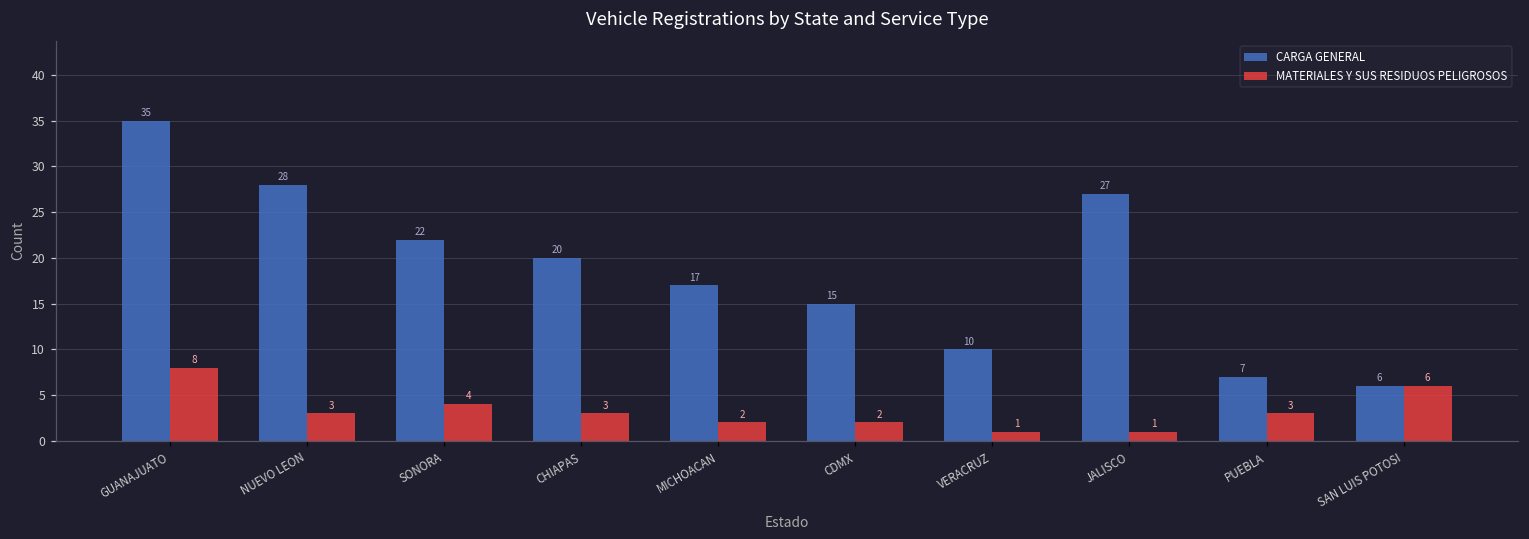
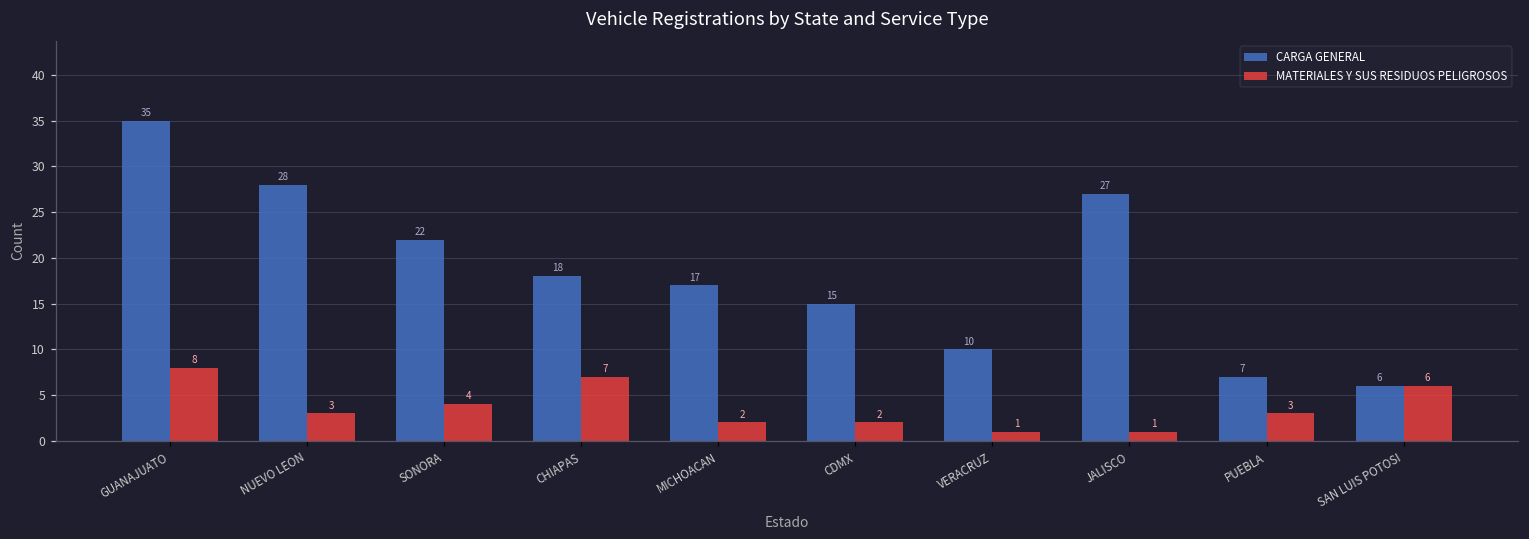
CARGA GENERAL, CHIAPAS: 20 -> 18
MATERIALES Y SUS RESIDUOS PELIGROSOS, CHIAPAS: 3 -> 7
